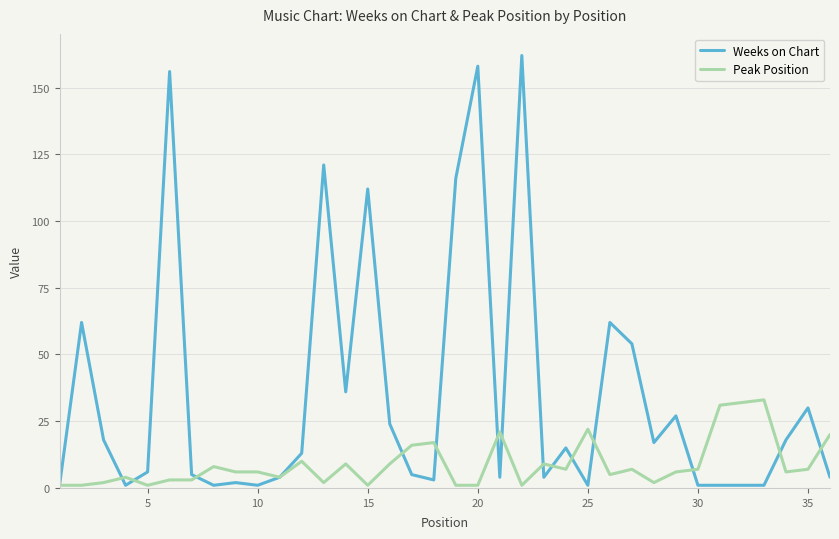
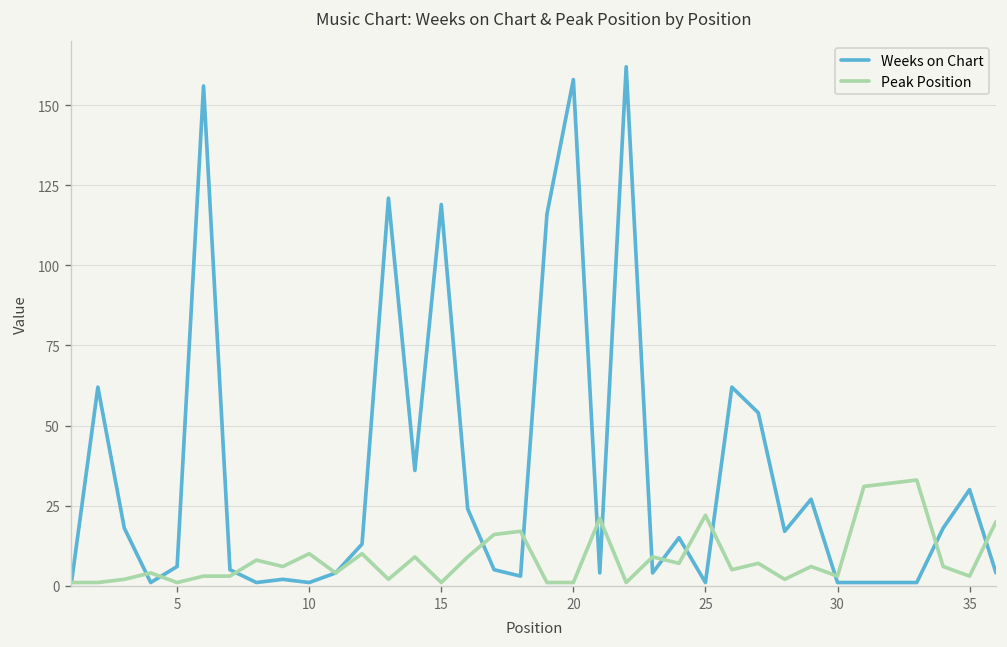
Peak Position, 10: 6 -> 10
Weeks on Chart, 15: 112 -> 119
Peak Position, 30: 7 -> 3
Peak Position, 35: 7 -> 3
